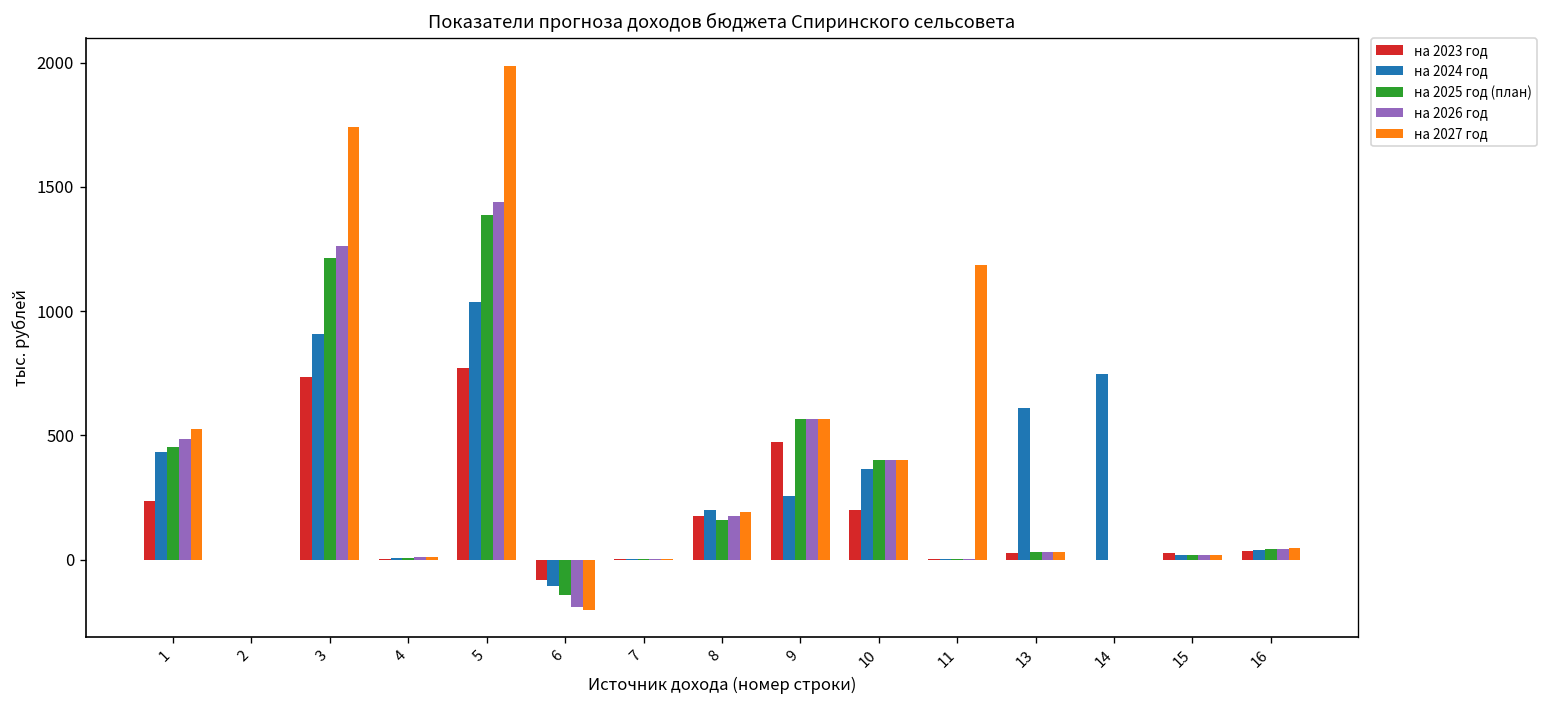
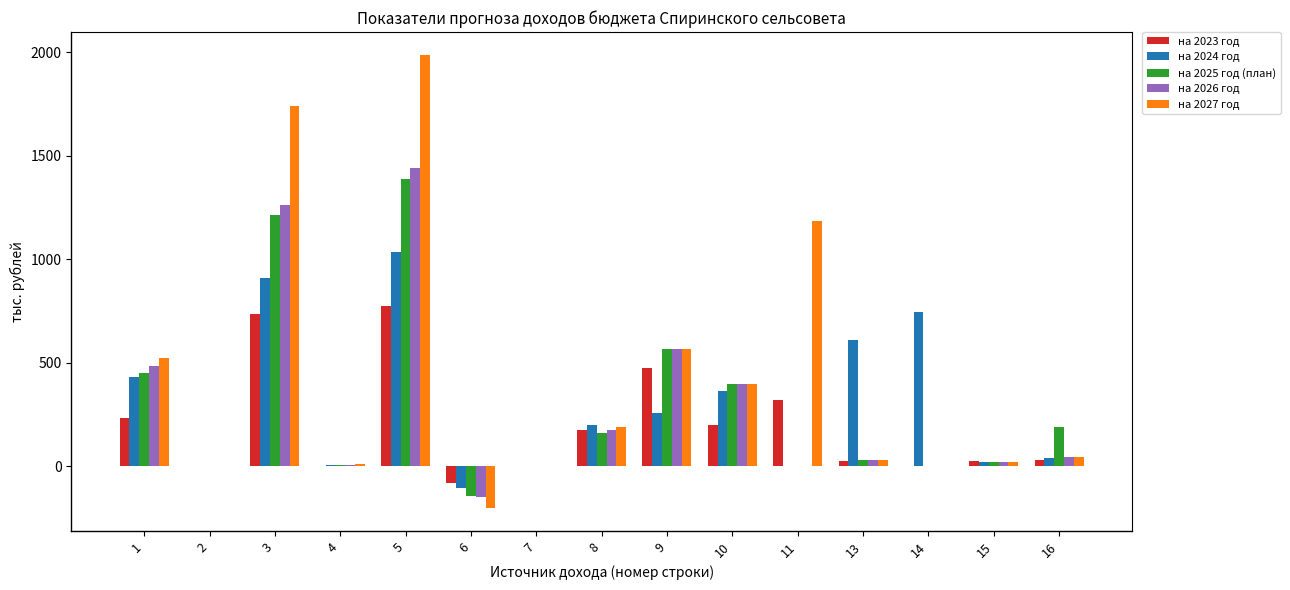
на 2026 год, 6: -190 -> -150
на 2023 год, 11: 0 -> 320
на 2025 год (план), 16: 40 -> 190
